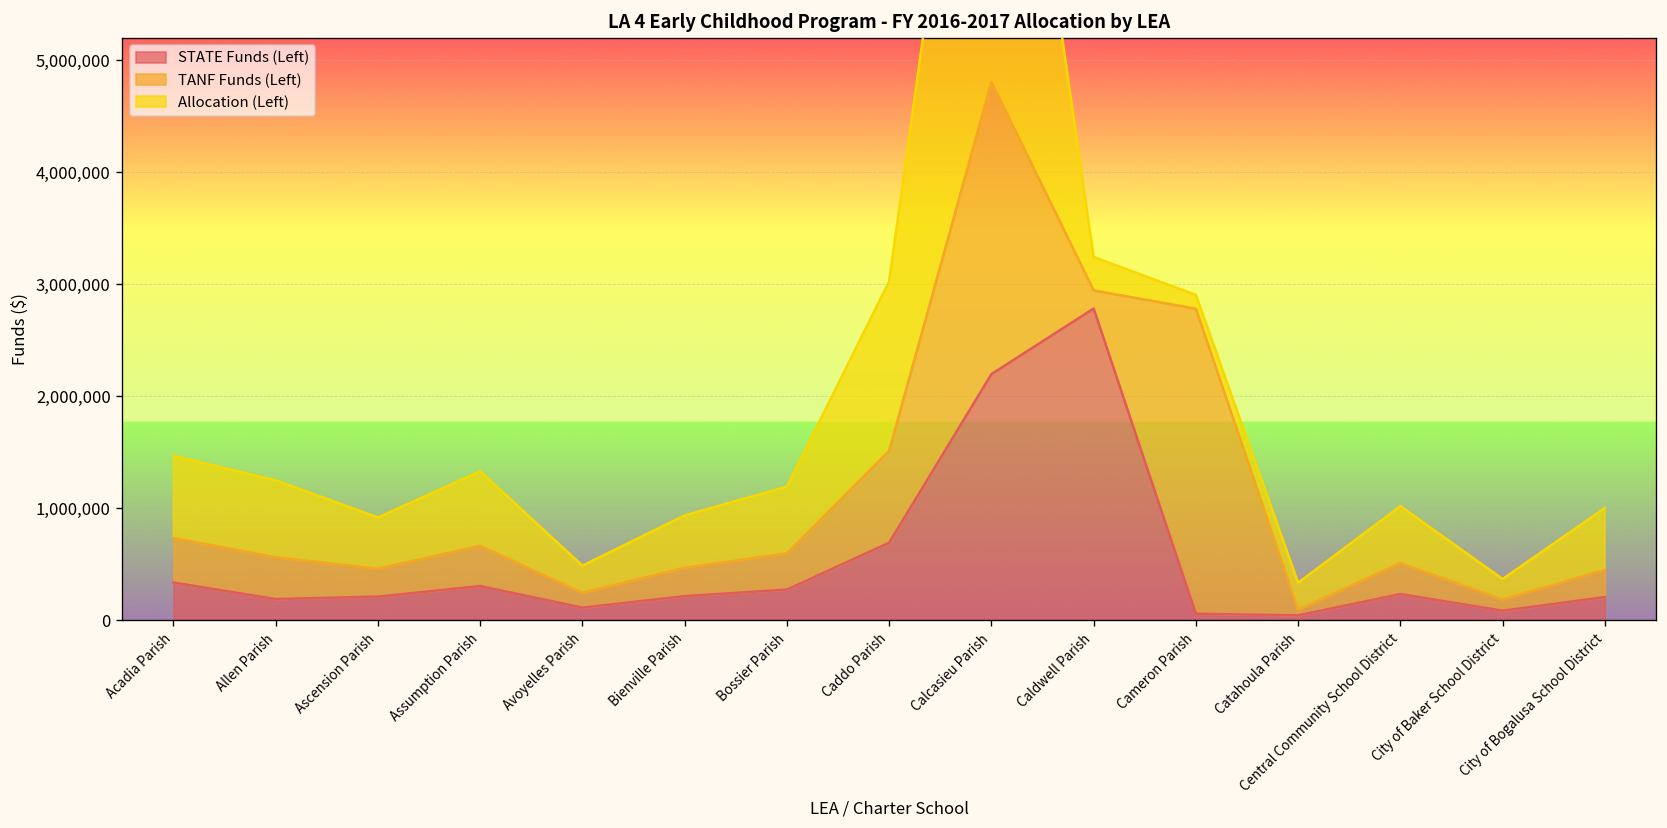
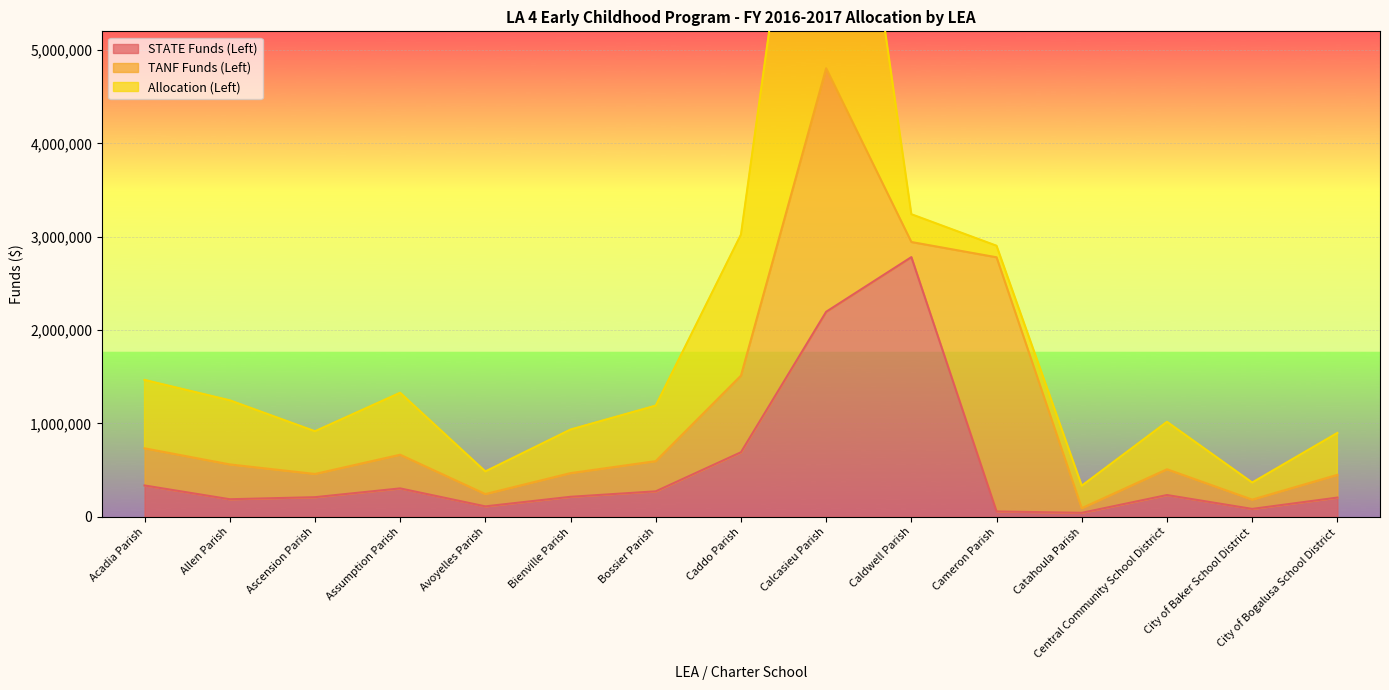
Allocation (Left), City of Bogalusa School District: 600,000 -> 400,000
